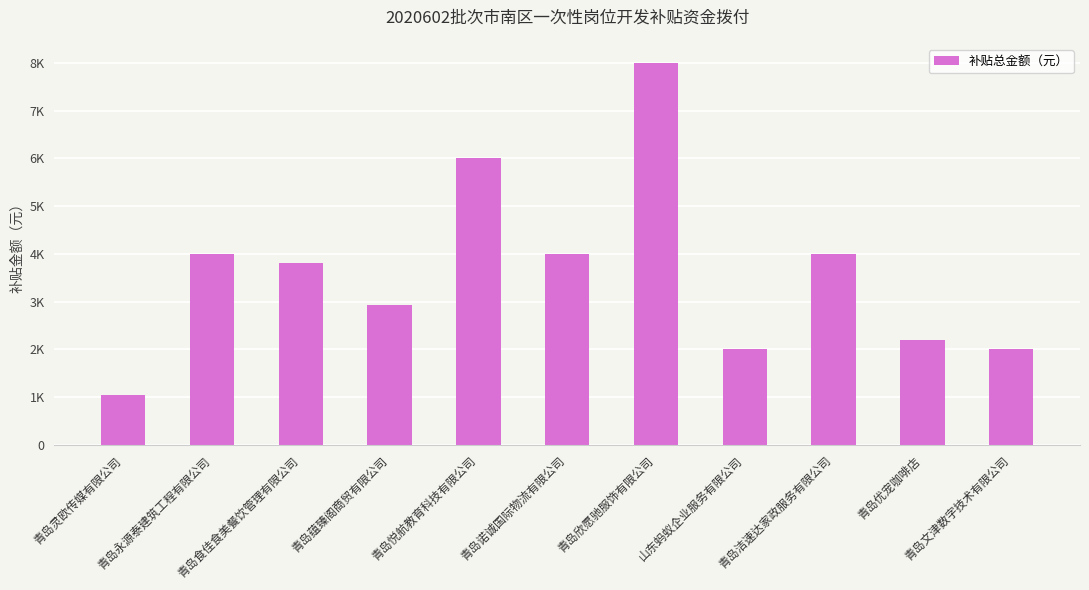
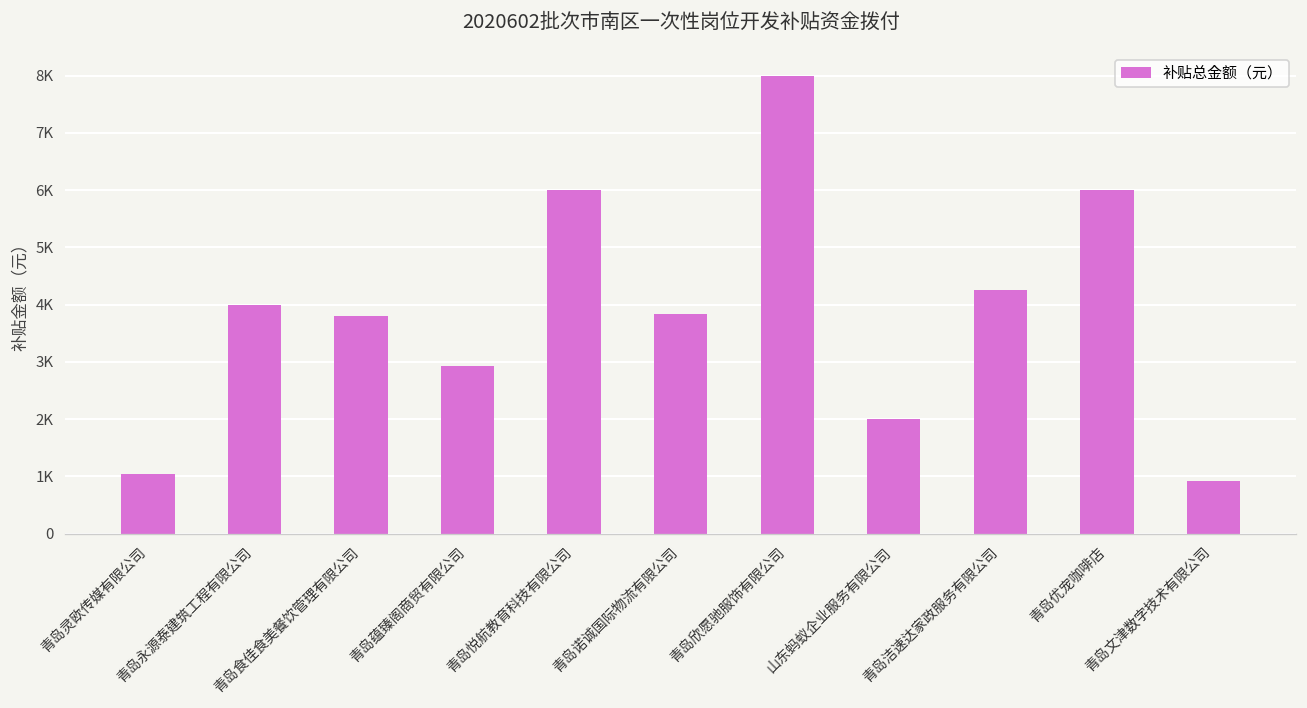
青岛诺诚国际物流有限公司: 4000 -> 3800
青岛洁速达家政服务有限公司: 4000 -> 4200
青岛优宠咖啡店: 2200 -> 6000
青岛文津数字技术有限公司: 2000 -> 900
